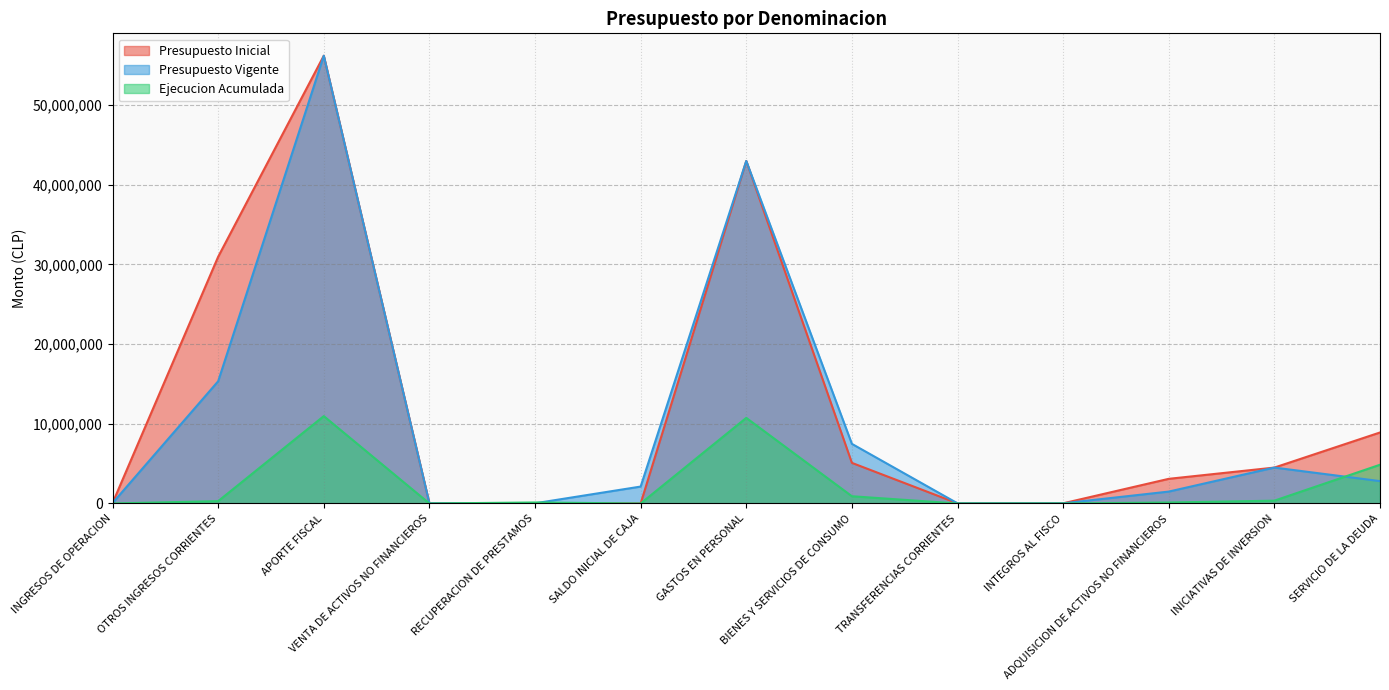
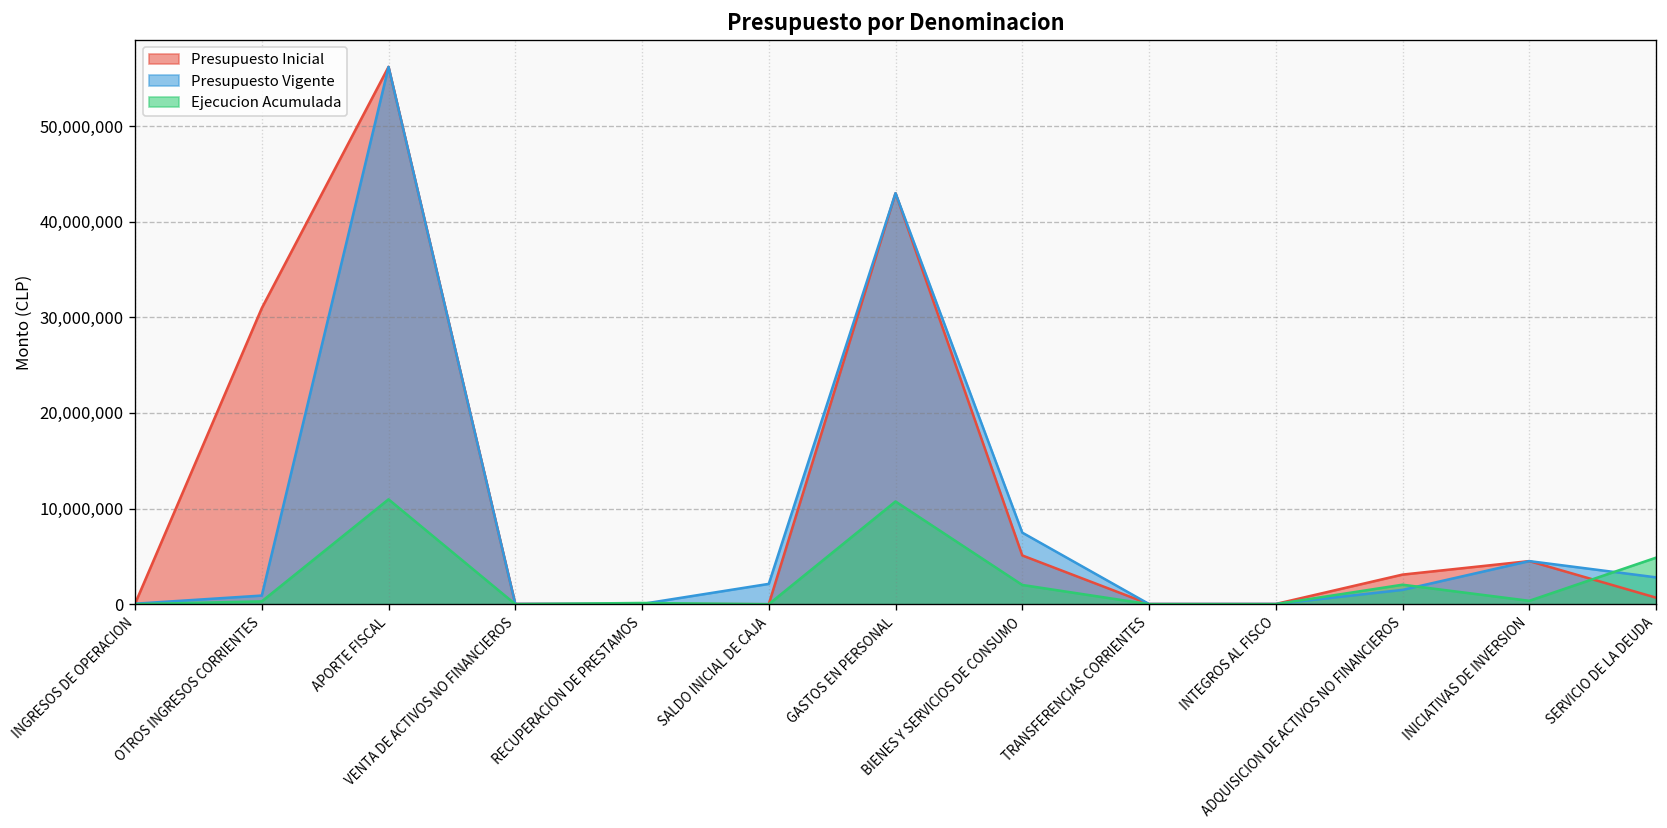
Presupuesto Vigente, OTROS INGRESOS CORRIENTES: 15,000,000 -> 1,000,000
Ejecucion Acumulada, BIENES Y SERVICIOS DE CONSUMO: 1,000,000 -> 2,000,000
Ejecucion Acumulada, ADQUISICION DE ACTIVOS NO FINANCIEROS: 0 -> 2,000,000
Presupuesto Inicial, SERVICIO DE LA DEUDA: 9,000,000 -> 1,000,000
